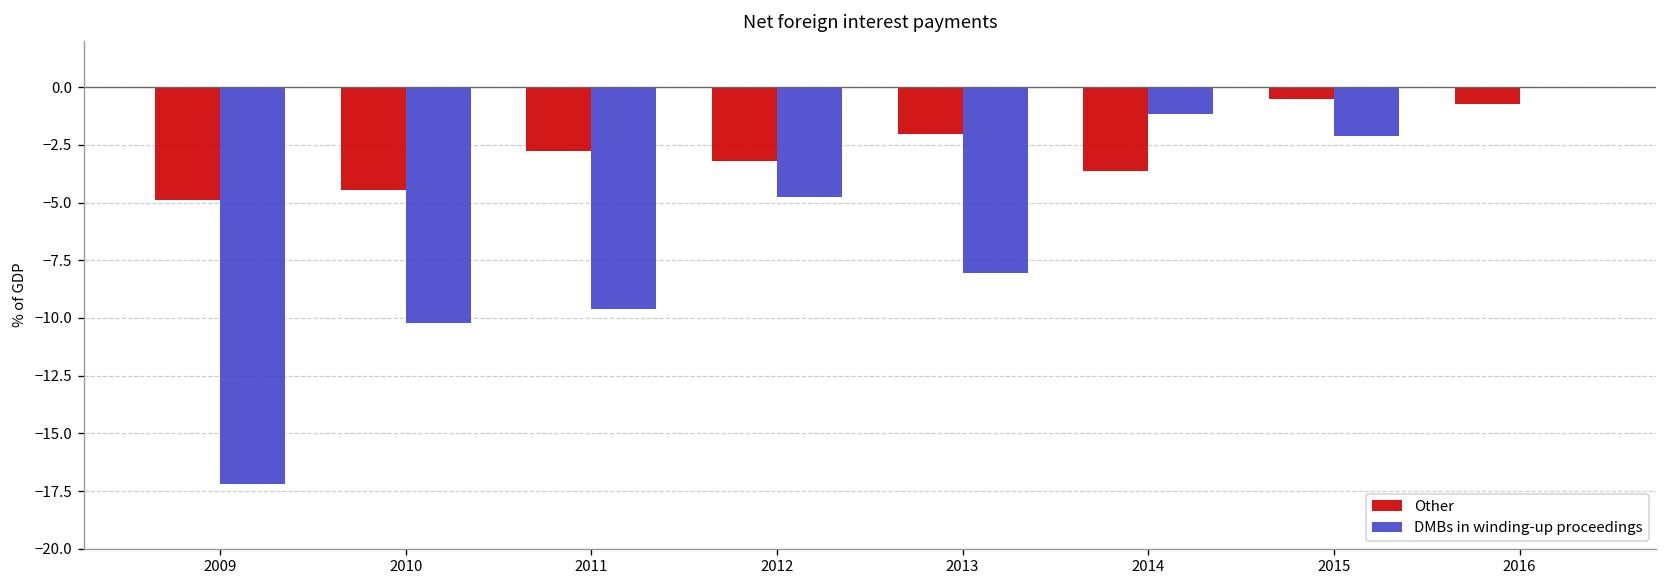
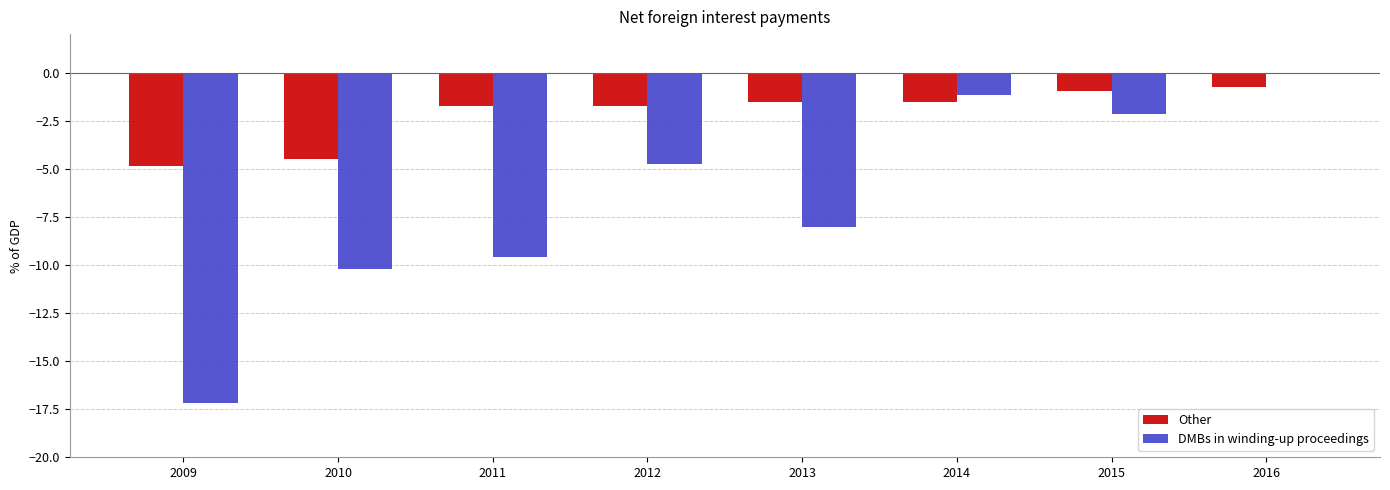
Other, 2011: -2.8 -> -1.7
Other, 2012: -3.2 -> -1.8
Other, 2013: -2.0 -> -1.5
Other, 2014: -3.6 -> -1.5
Other, 2015: -0.5 -> -1.0
